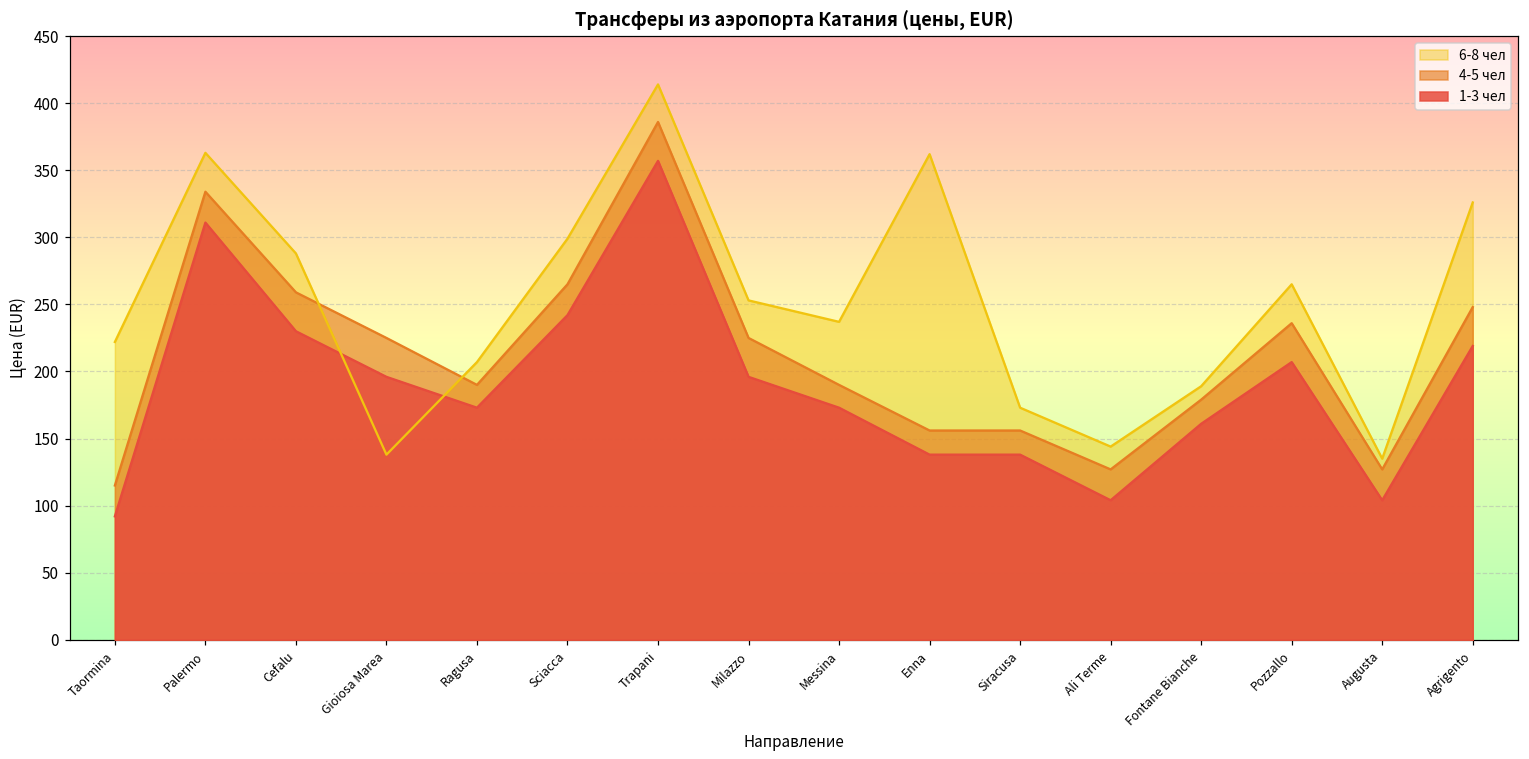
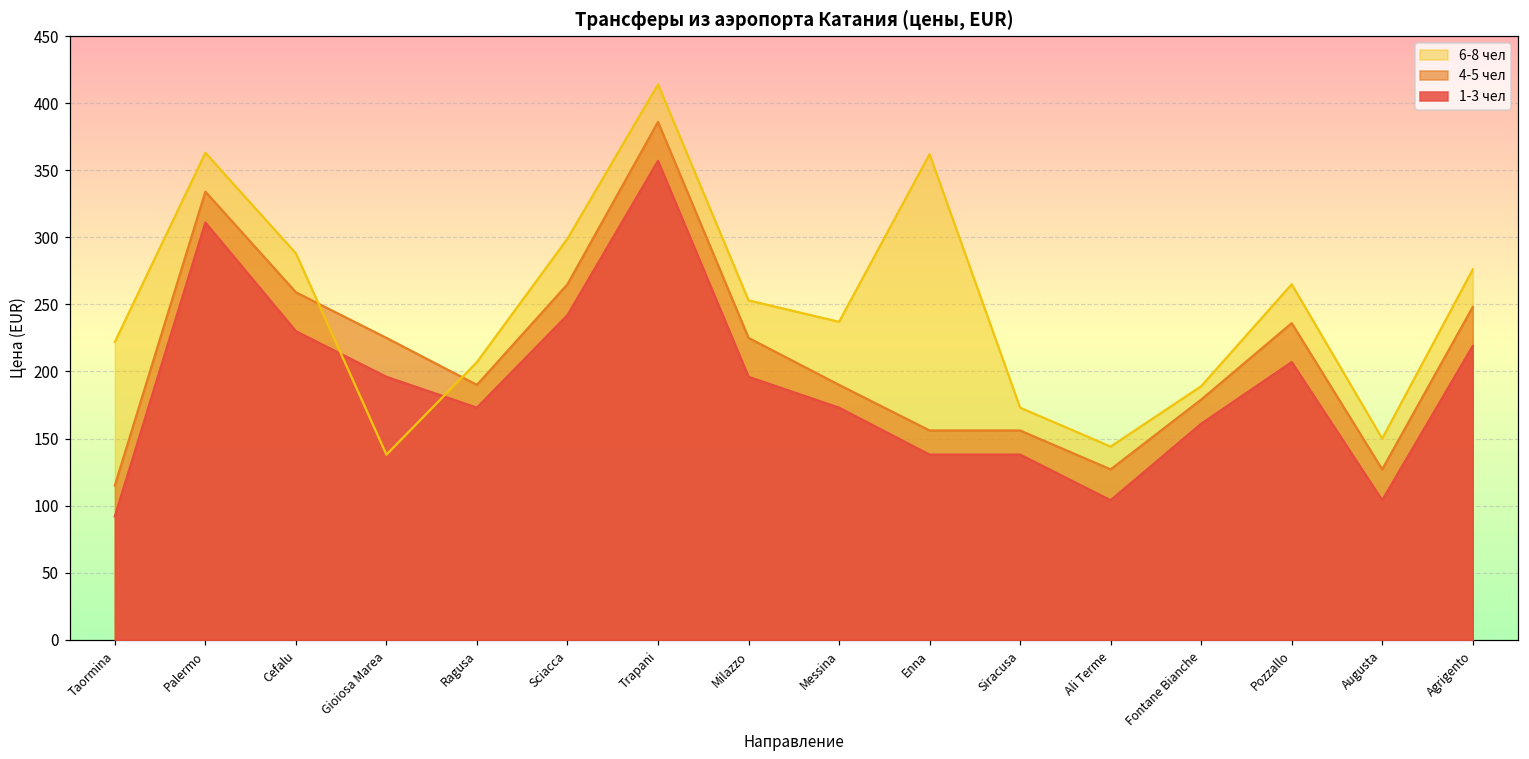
6-8 чел, Augusta: 135 -> 150
6-8 чел, Agrigento: 326 -> 276
